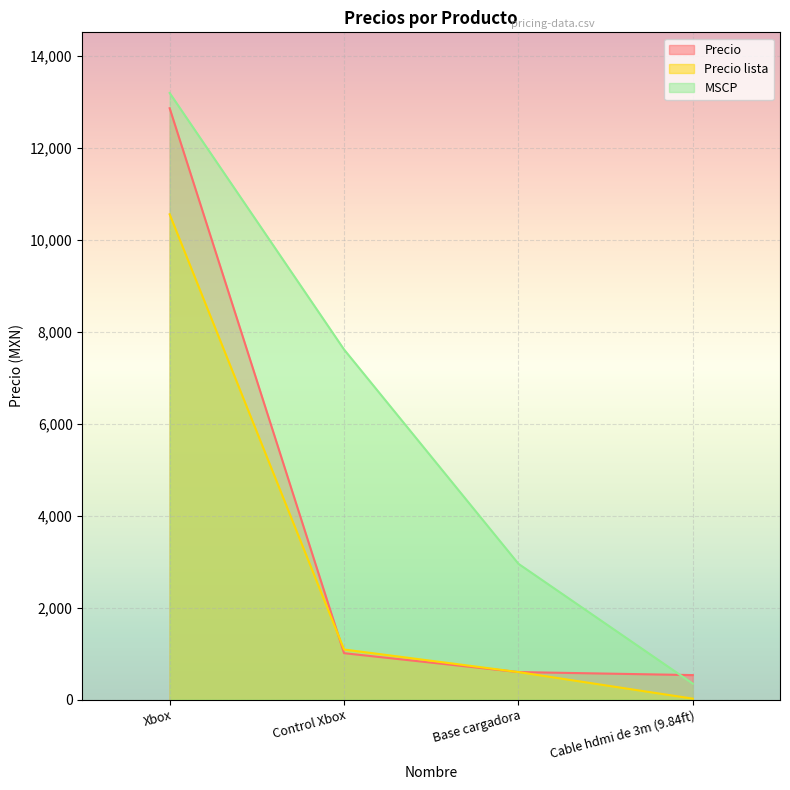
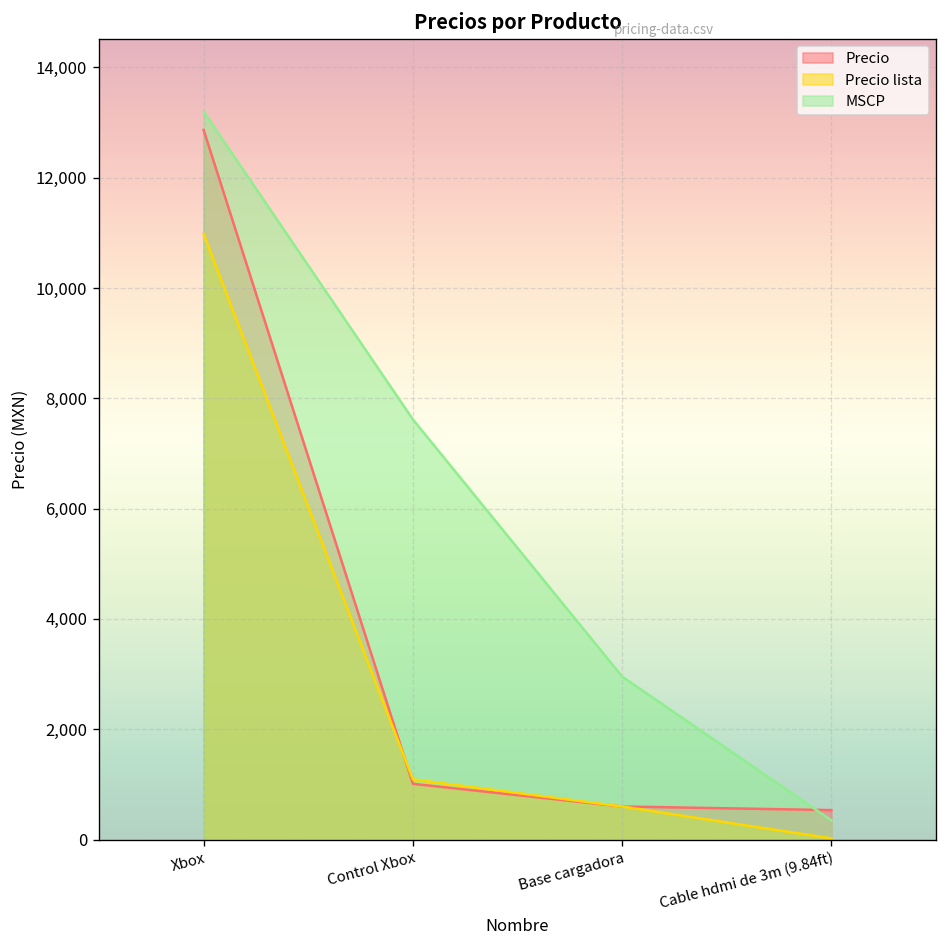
Precio lista, Xbox: 10,600 -> 11,000
